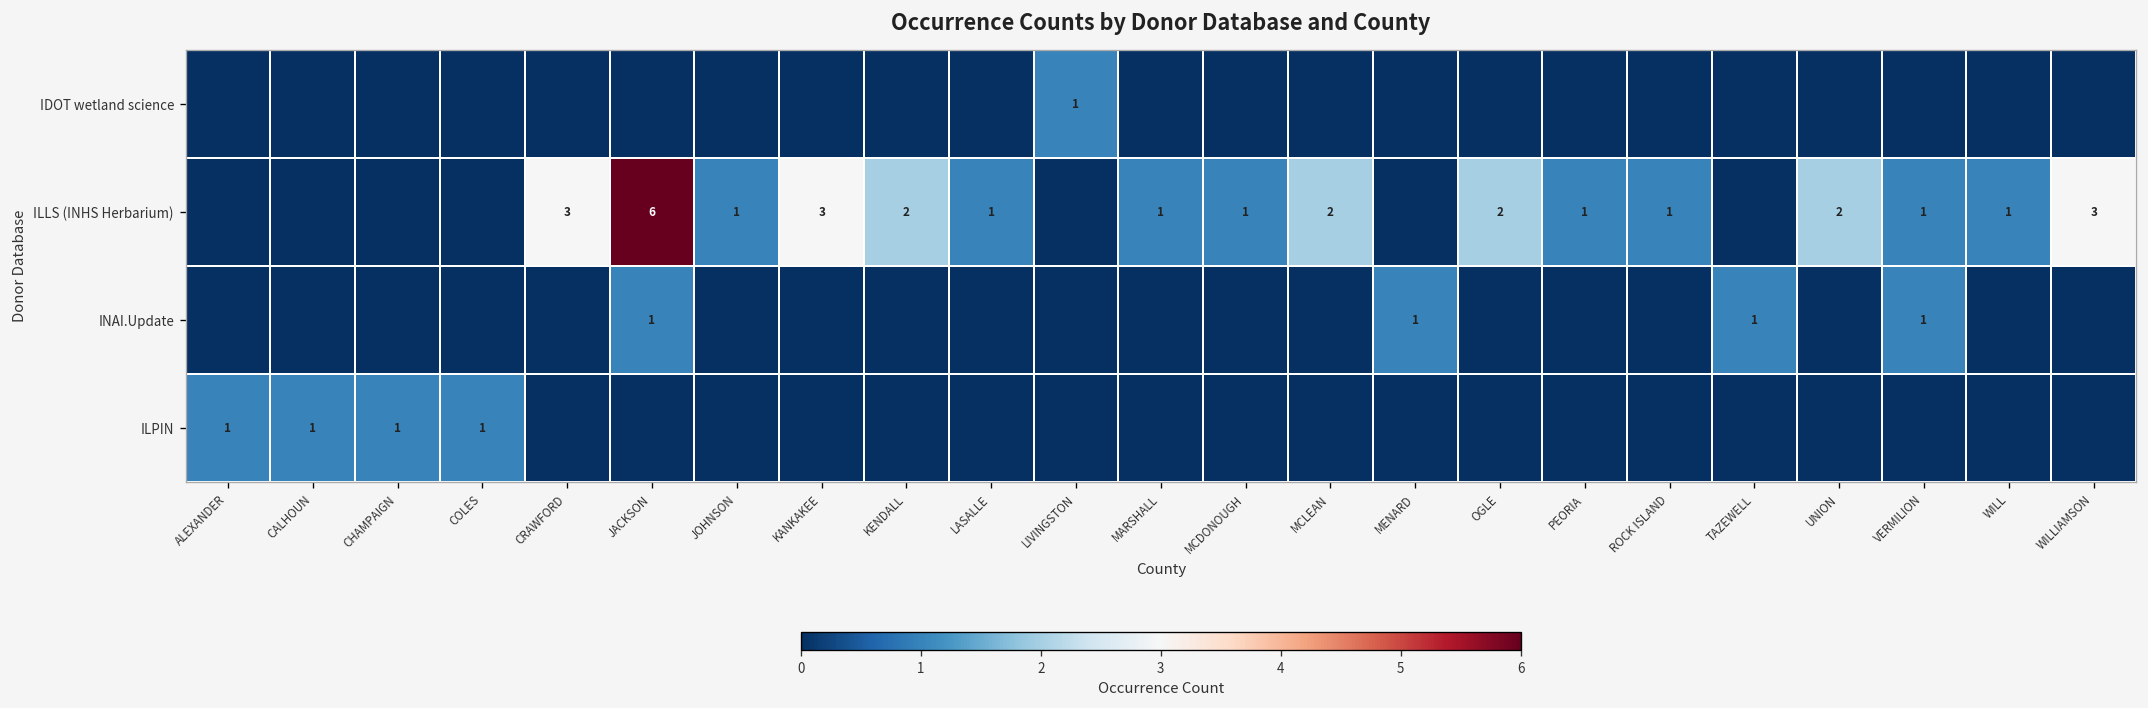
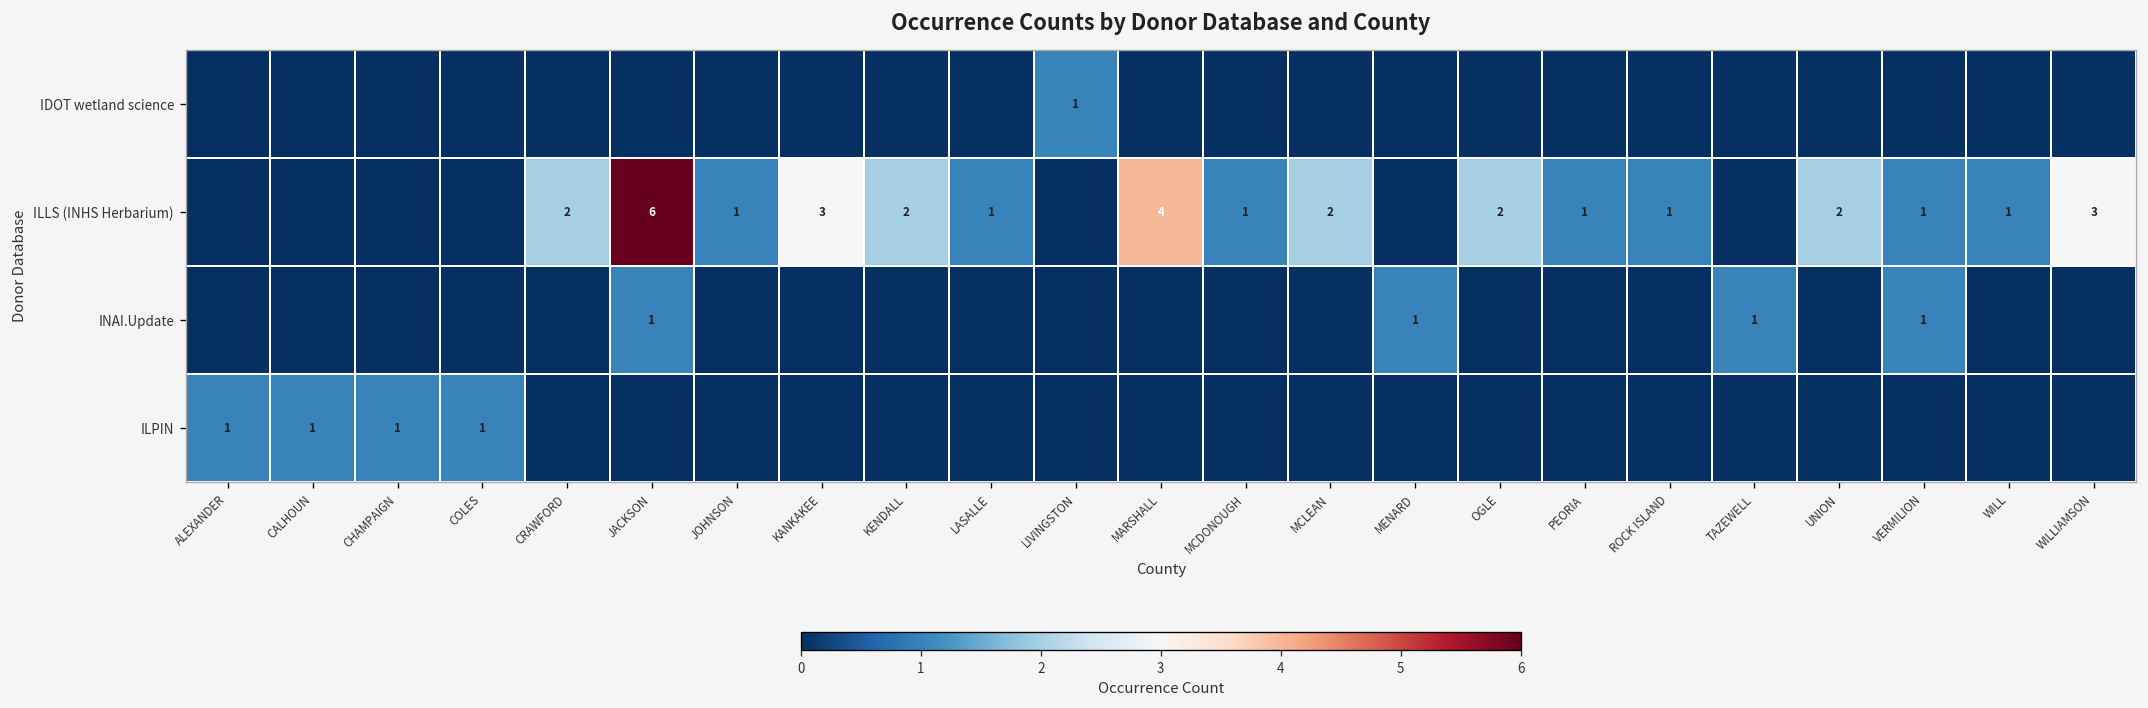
ILLS (INHS Herbarium), CRAWFORD: 3 -> 2
ILLS (INHS Herbarium), MARSHALL: 1 -> 4
